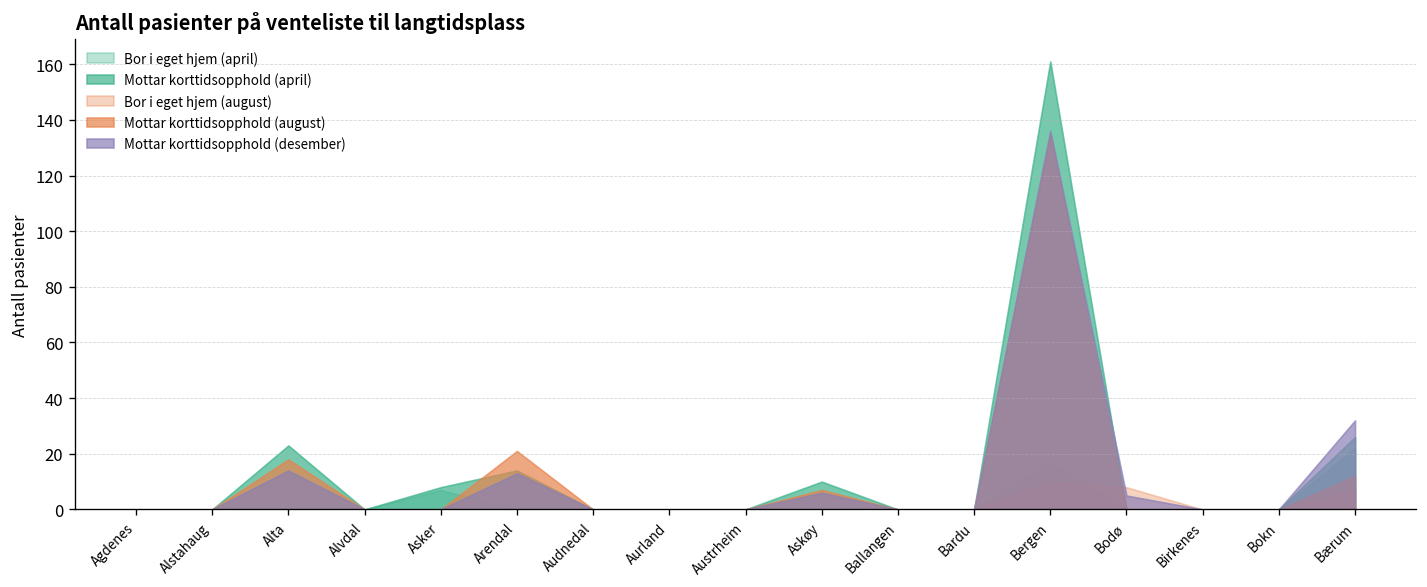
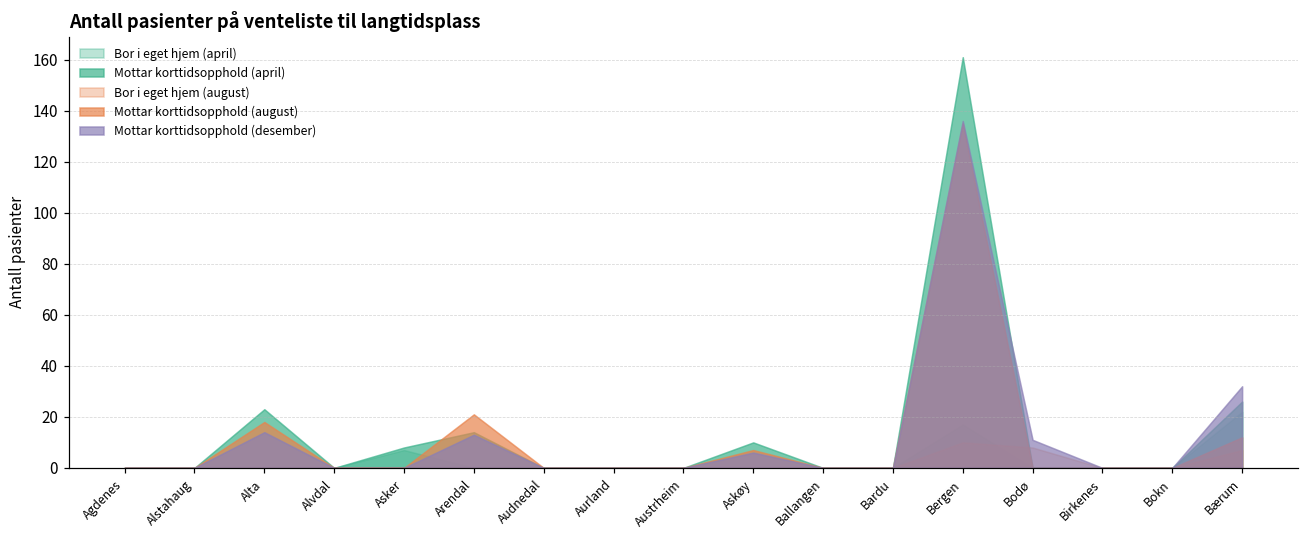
Mottar korttidsopphold (desember), Bodø: 5 -> 11
